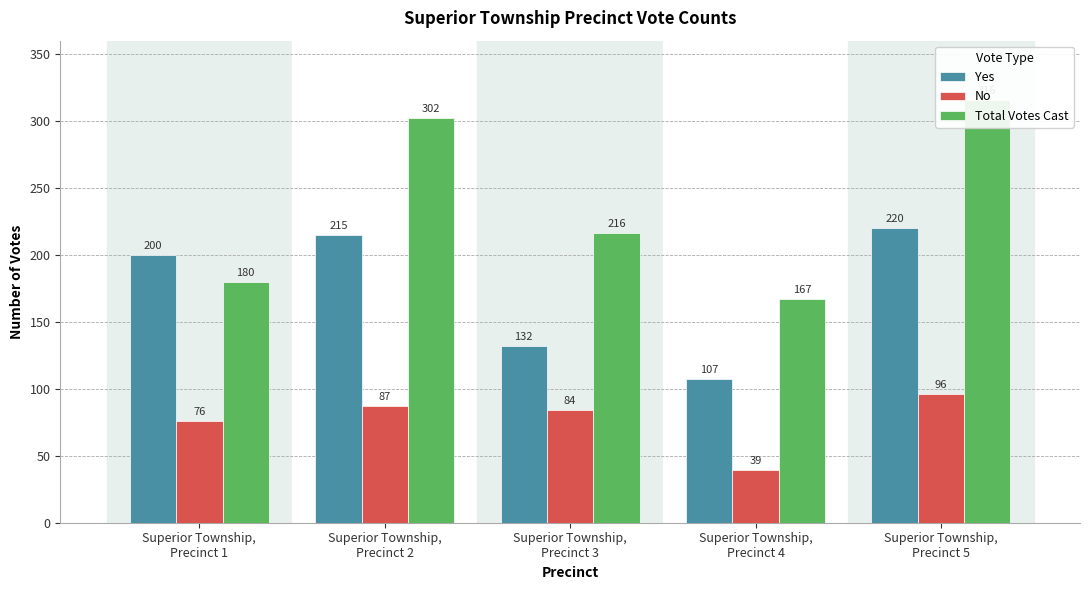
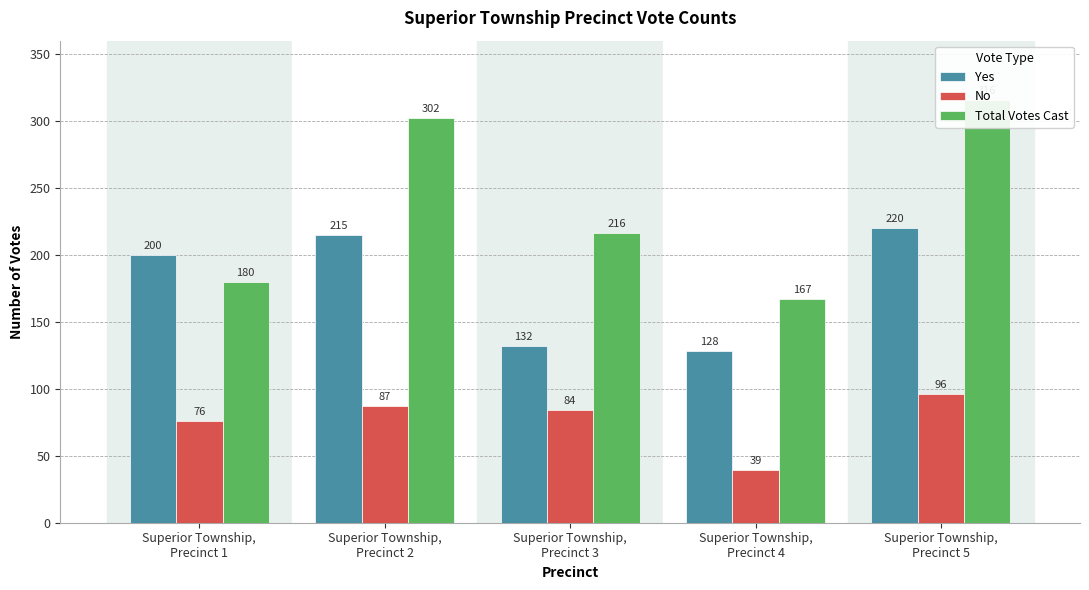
Yes, Superior Township, Precinct 4: 107 -> 128
